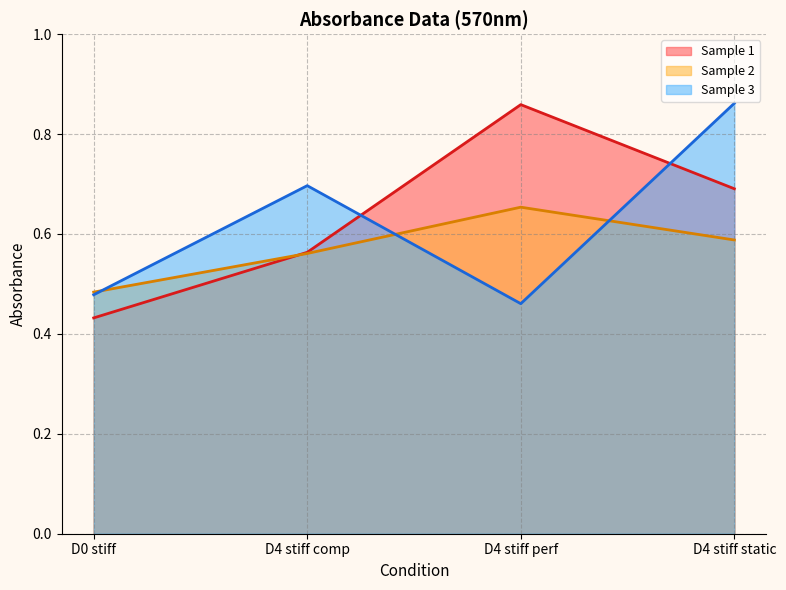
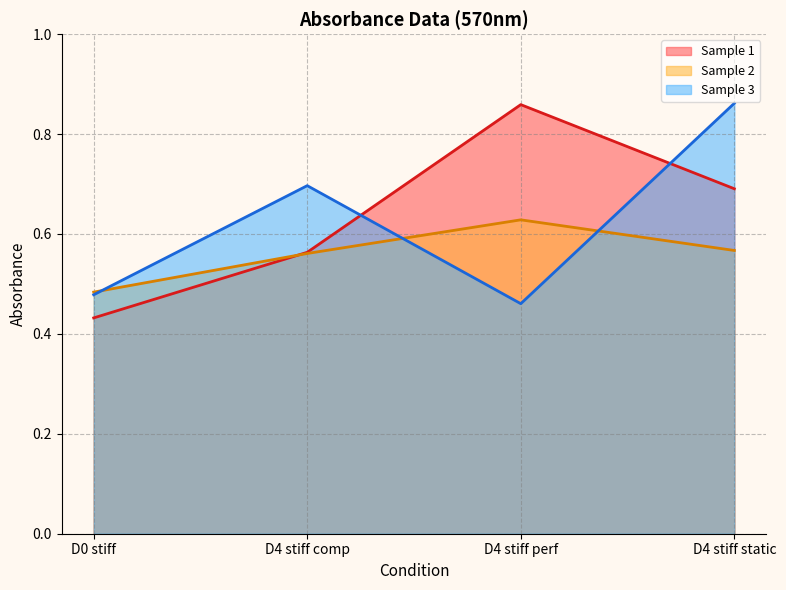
Sample 2, D4 stiff perf: 0.65 -> 0.63
Sample 2, D4 stiff static: 0.59 -> 0.57
